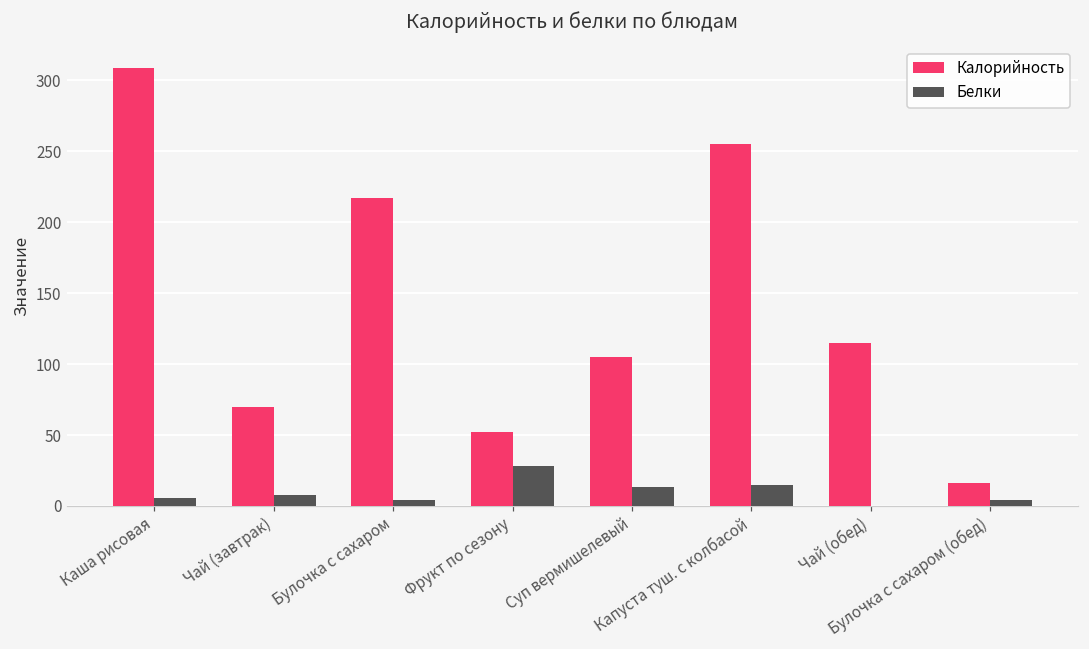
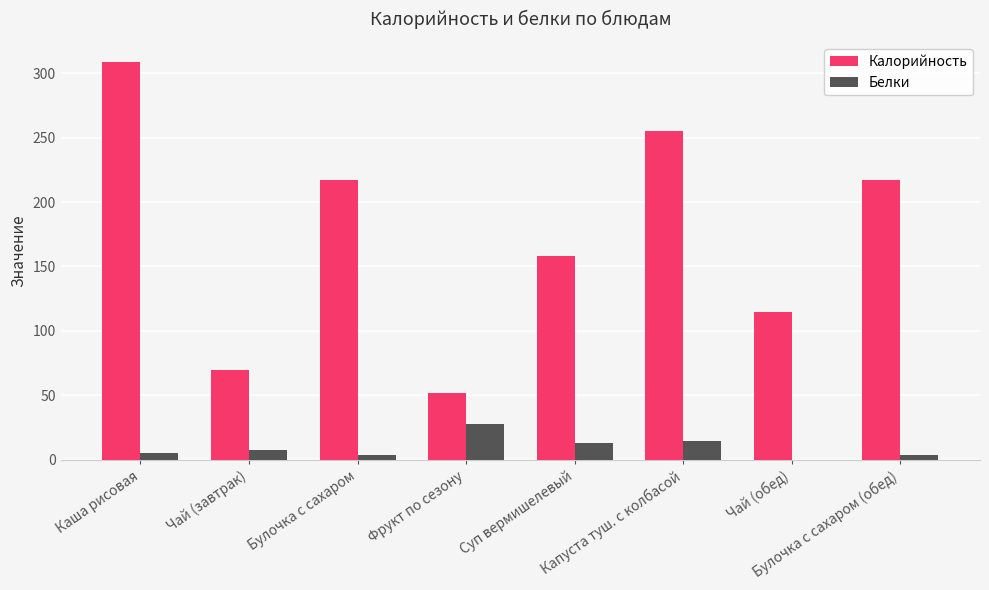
Калорийность, Суп вермишелевый: 105 -> 158
Калорийность, Булочка с сахаром (обед): 16 -> 217
